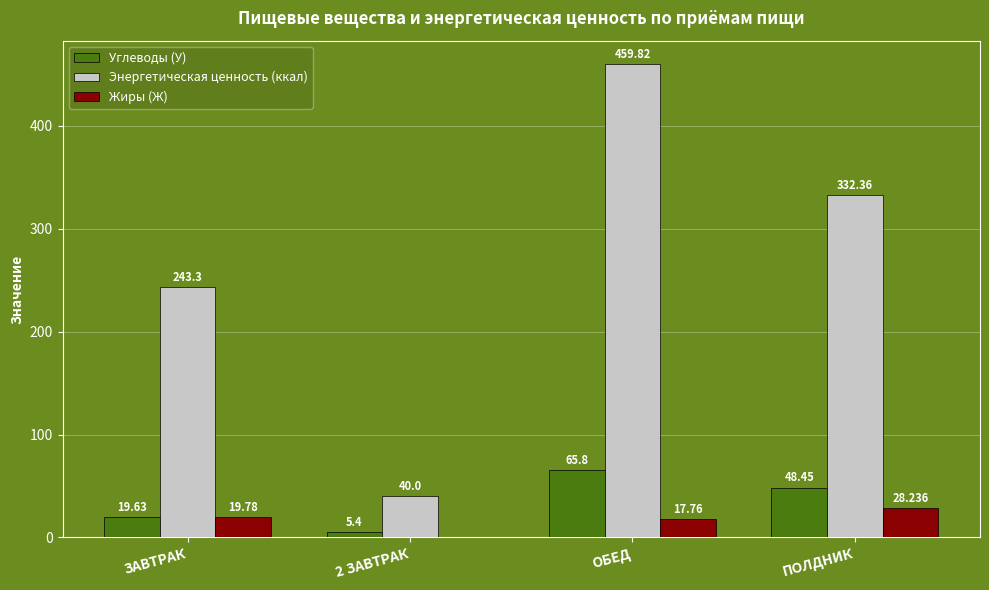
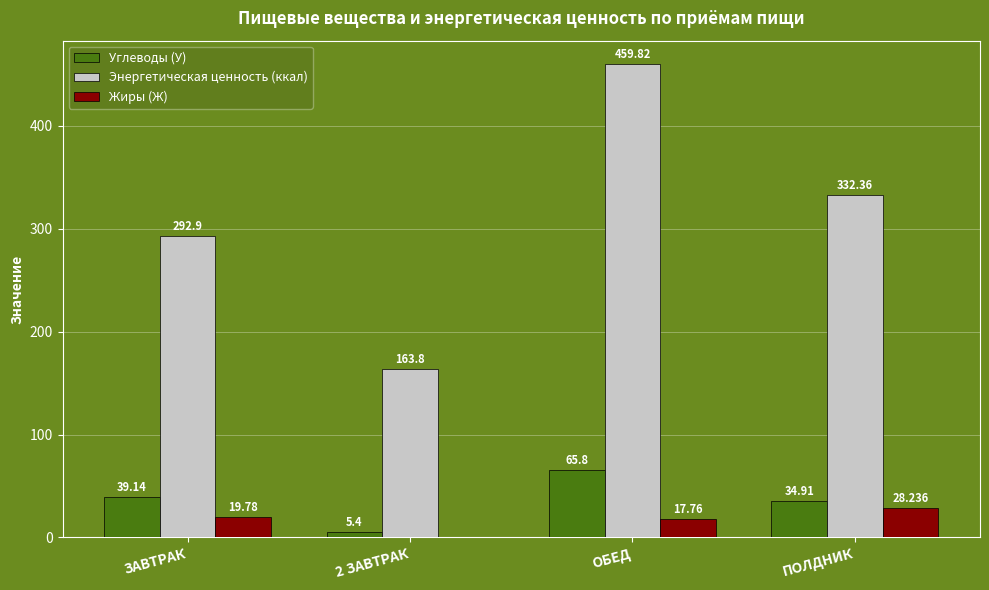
Углеводы (У), ЗАВТРАК: 19.63 -> 39.14
Энергетическая ценность (ккал), ЗАВТРАК: 243.3 -> 292.9
Энергетическая ценность (ккал), 2 ЗАВТРАК: 40.0 -> 163.8
Углеводы (У), ПОЛДНИК: 48.45 -> 34.91
